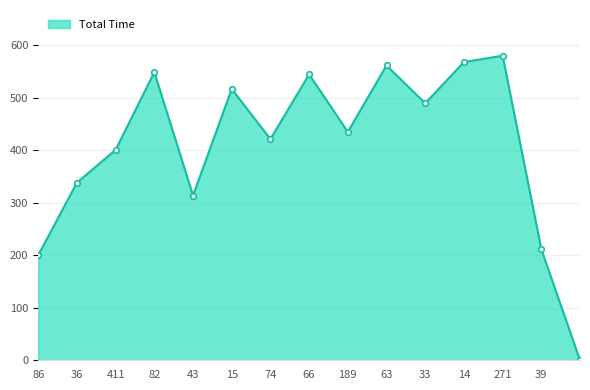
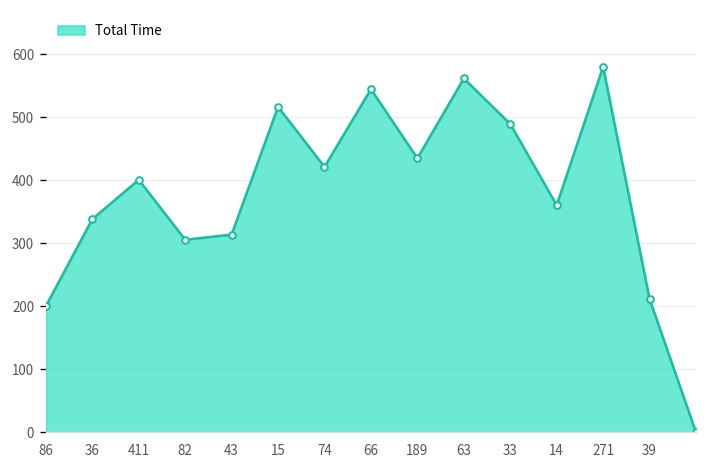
82: 550 -> 310
14: 570 -> 360
